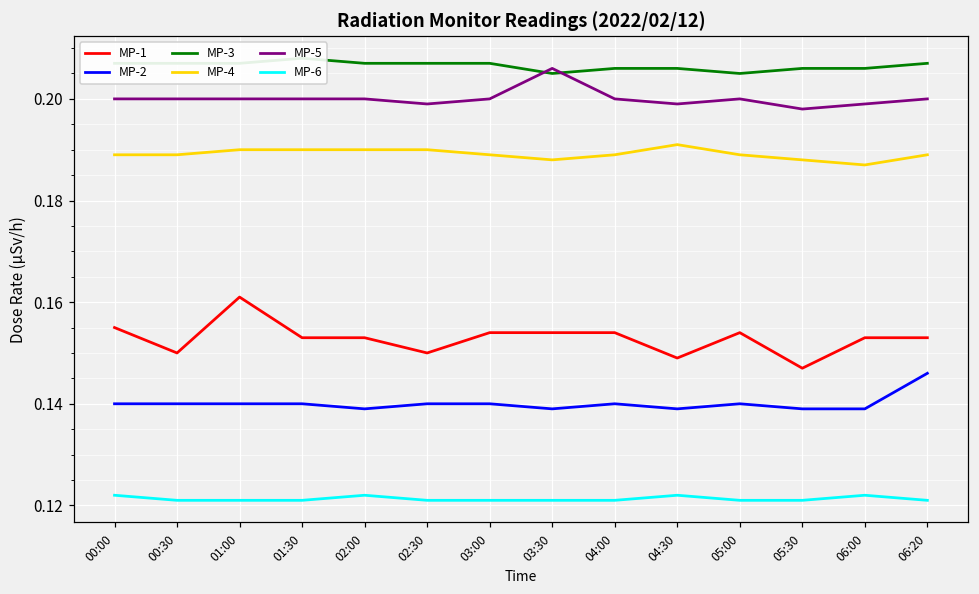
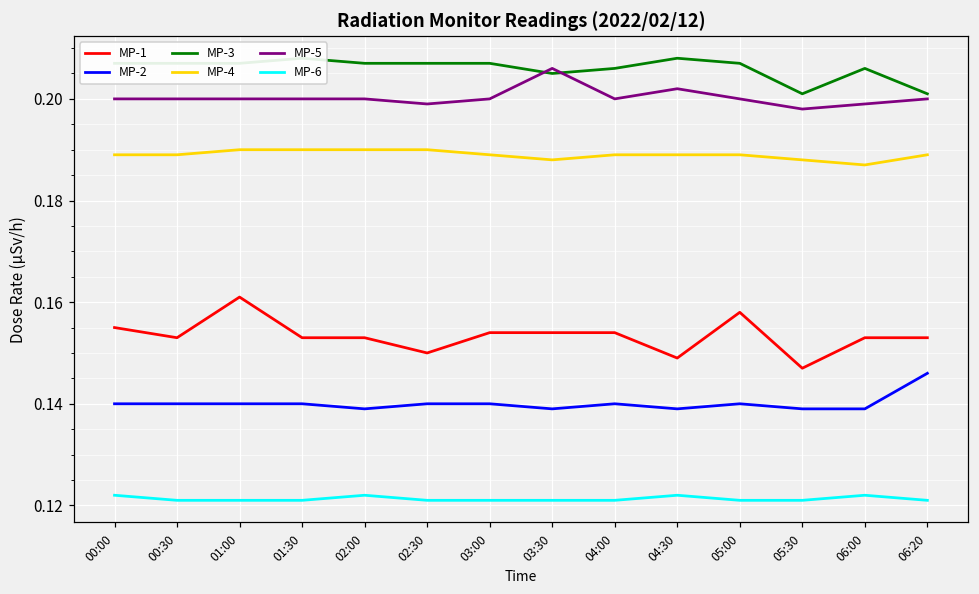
MP-1, 00:30: 0.150 -> 0.153
MP-3, 04:30: 0.206 -> 0.208
MP-4, 04:30: 0.191 -> 0.189
MP-5, 04:30: 0.199 -> 0.202
MP-1, 05:00: 0.154 -> 0.158
MP-3, 05:00: 0.205 -> 0.207
MP-3, 05:30: 0.206 -> 0.201
MP-3, 06:20: 0.207 -> 0.201
